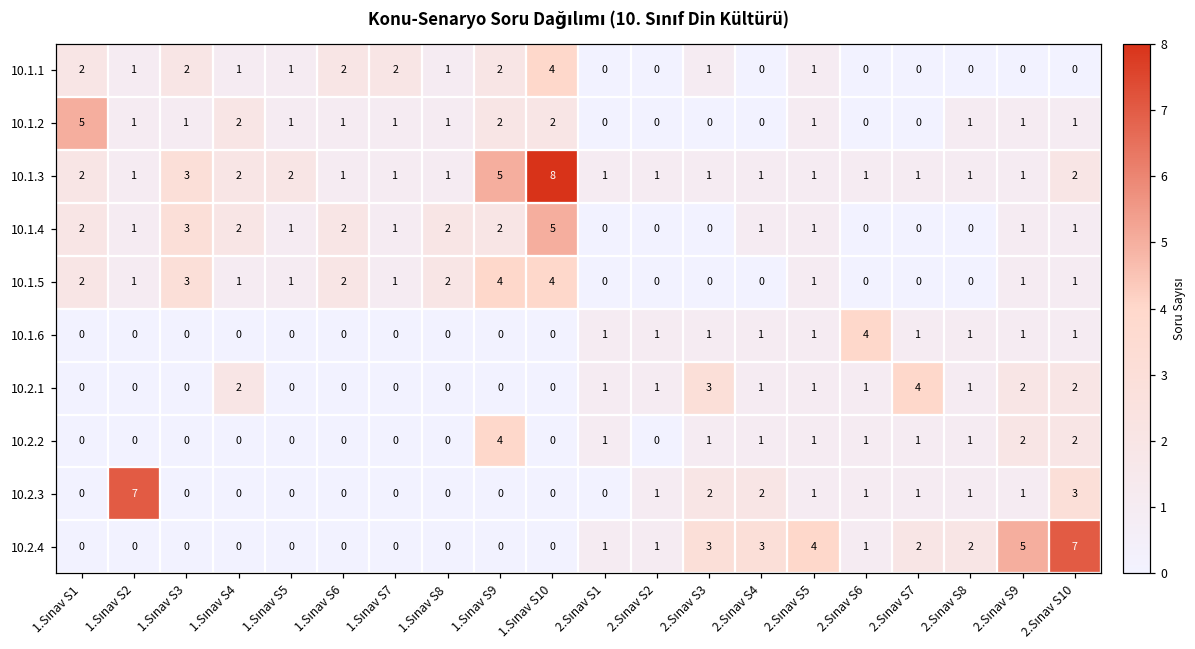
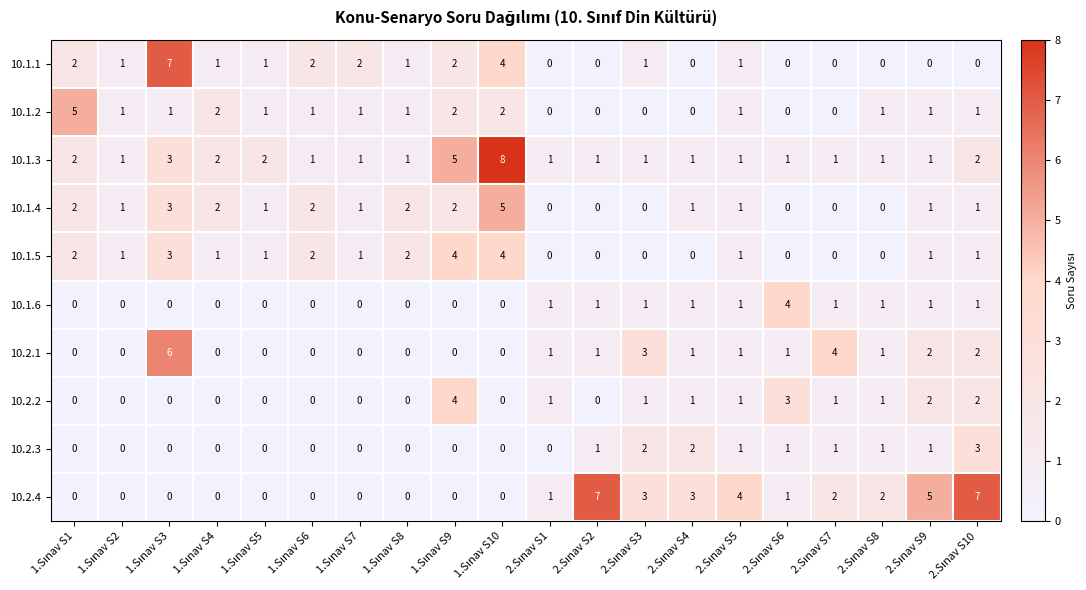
10.1.1, 1.Sınav S3: 2 -> 7
10.2.1, 1.Sınav S3: 0 -> 6
10.2.1, 1.Sınav S4: 2 -> 0
10.2.2, 2.Sınav S6: 1 -> 3
10.2.3, 1.Sınav S2: 7 -> 0
10.2.4, 2.Sınav S2: 1 -> 7
